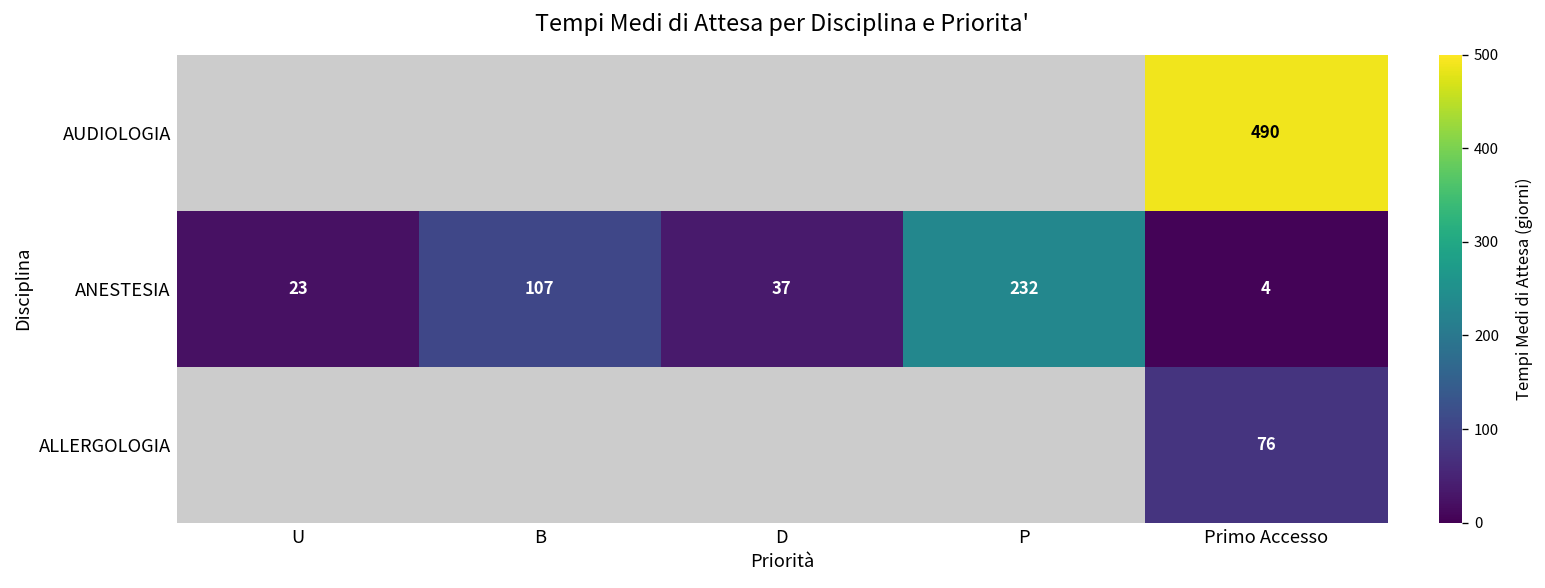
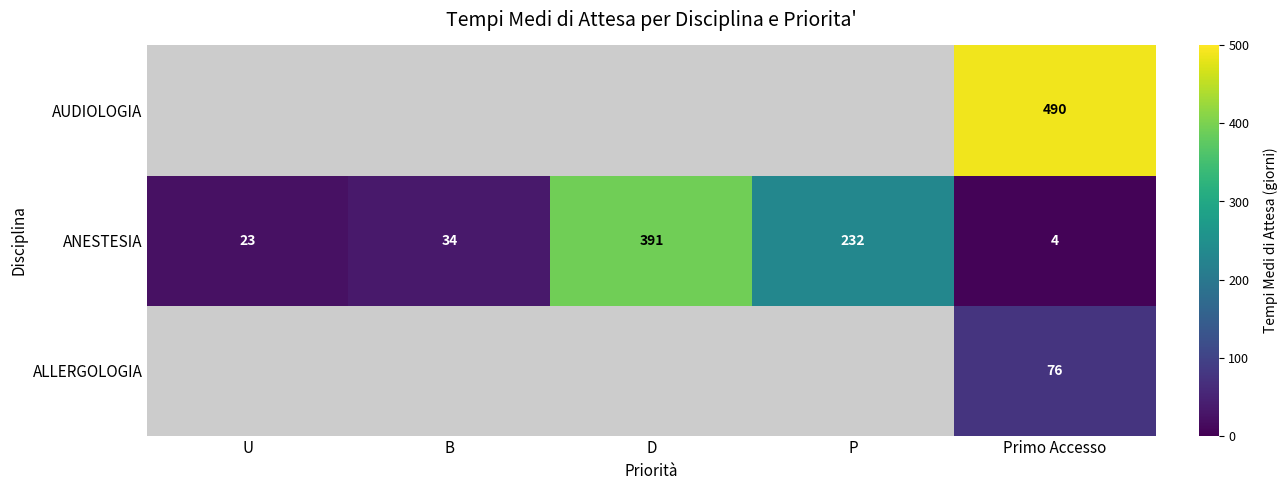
ANESTESIA, B: 107 -> 34
ANESTESIA, D: 37 -> 391
